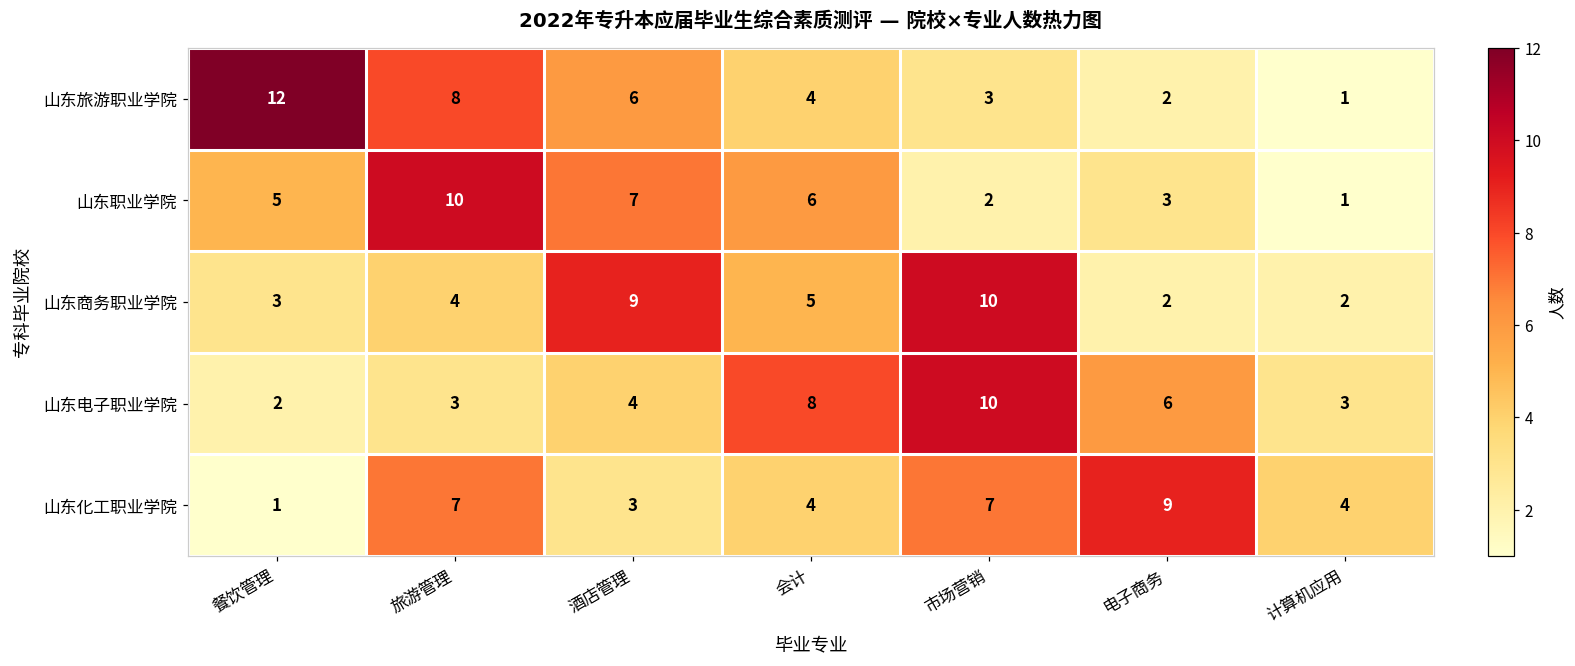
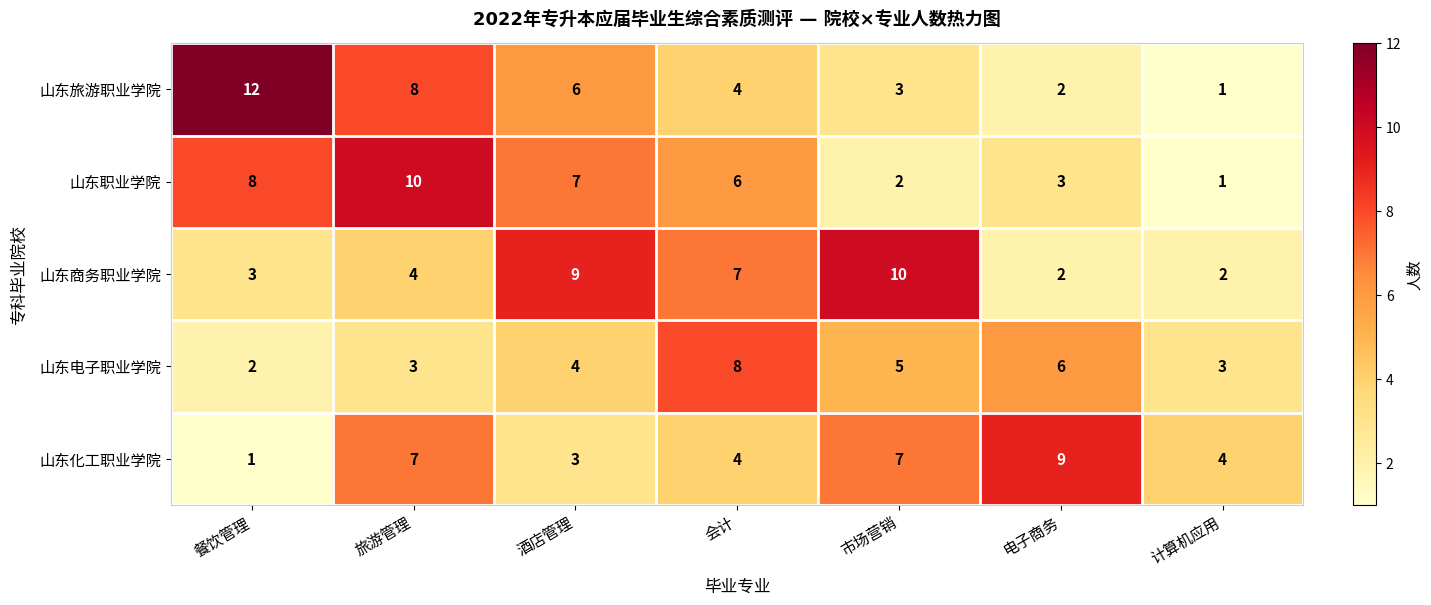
山东职业学院, 餐饮管理: 5 -> 8
山东商务职业学院, 会计: 5 -> 7
山东电子职业学院, 市场营销: 10 -> 5
